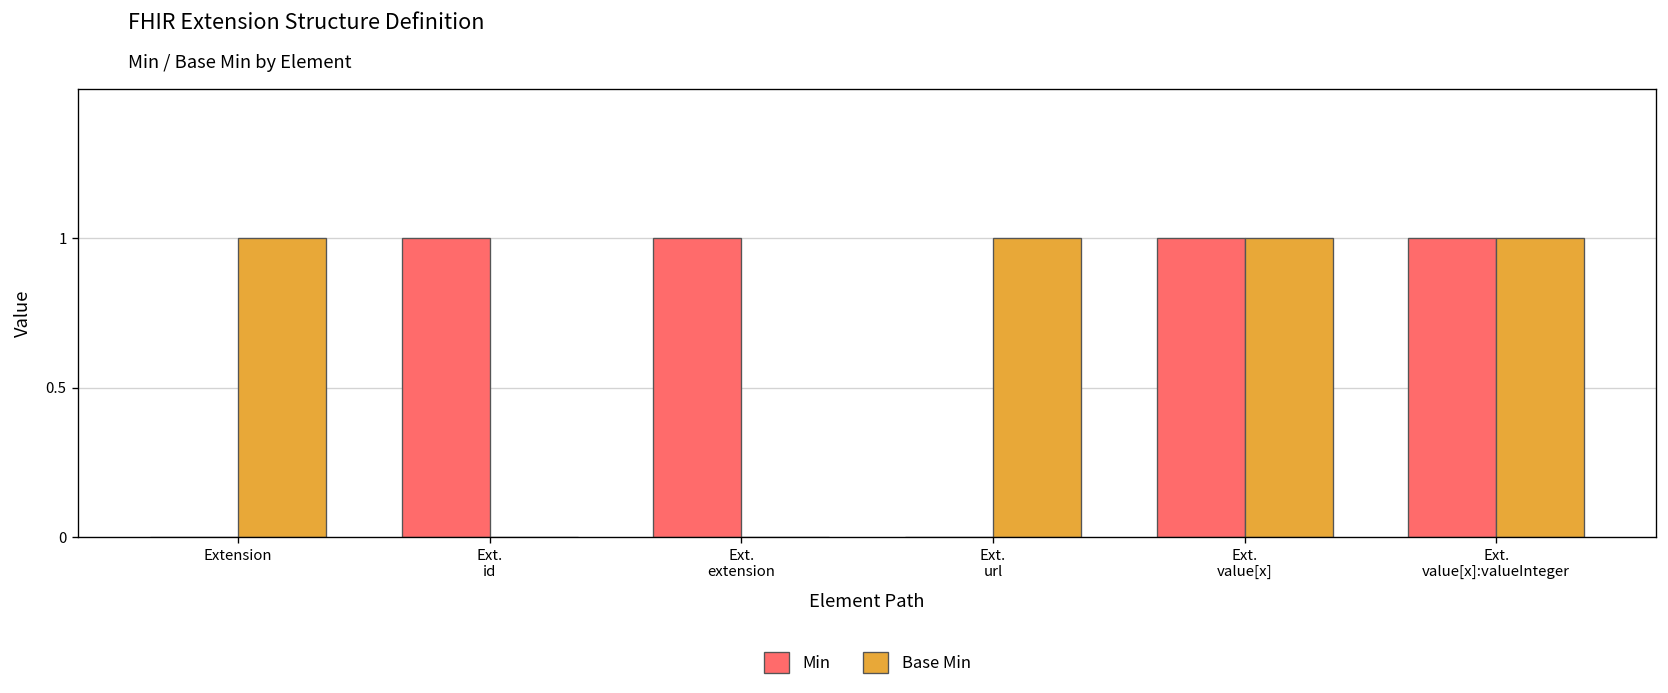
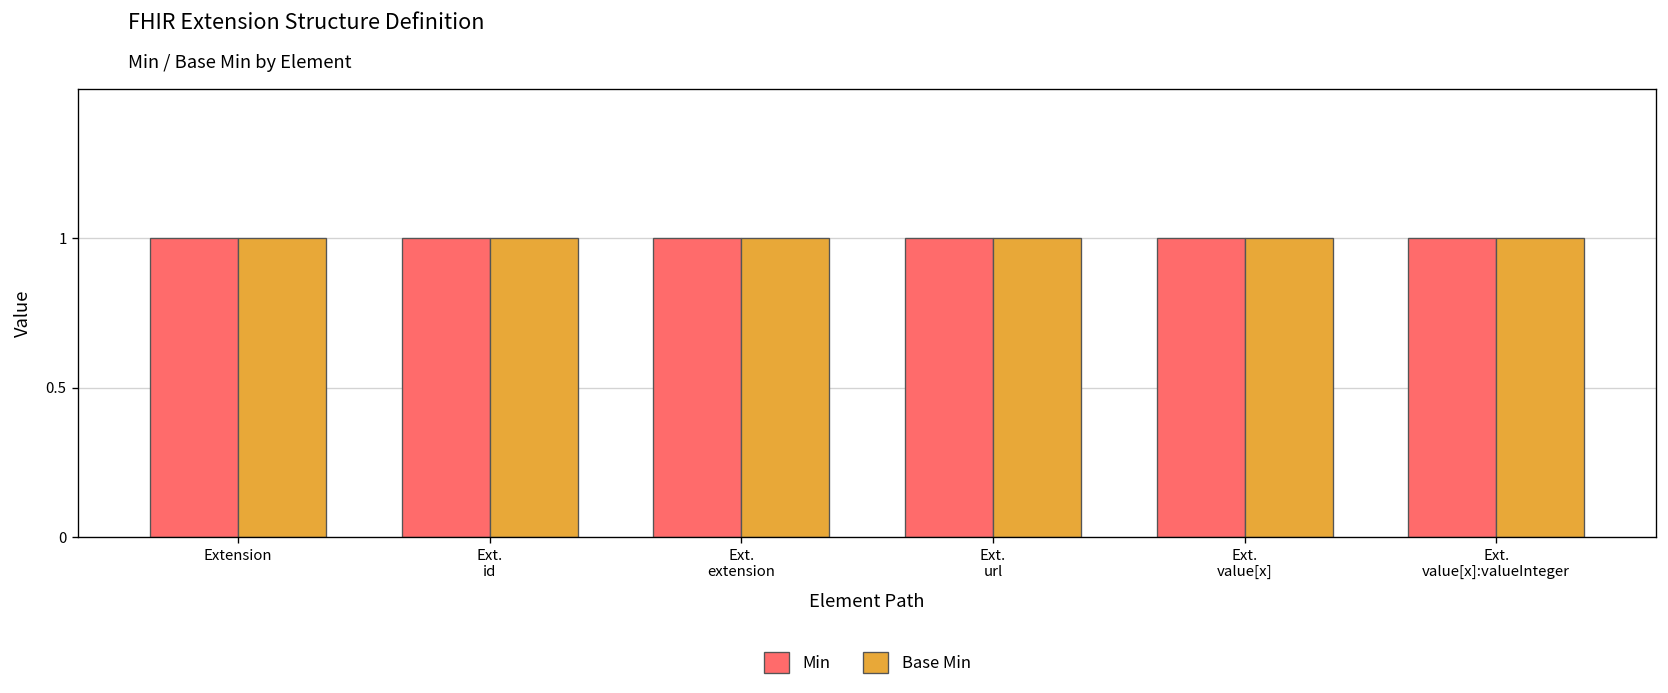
Min, Extension: 0 -> 1
Base Min, Ext. id: 0 -> 1
Base Min, Ext. extension: 0 -> 1
Min, Ext. url: 0 -> 1
